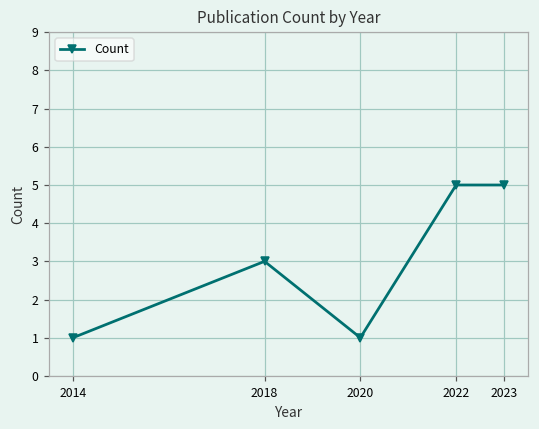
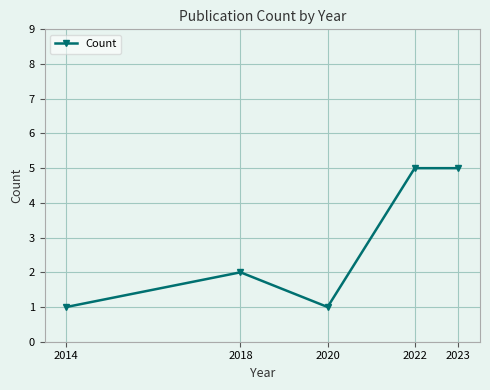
2018: 3 -> 2
